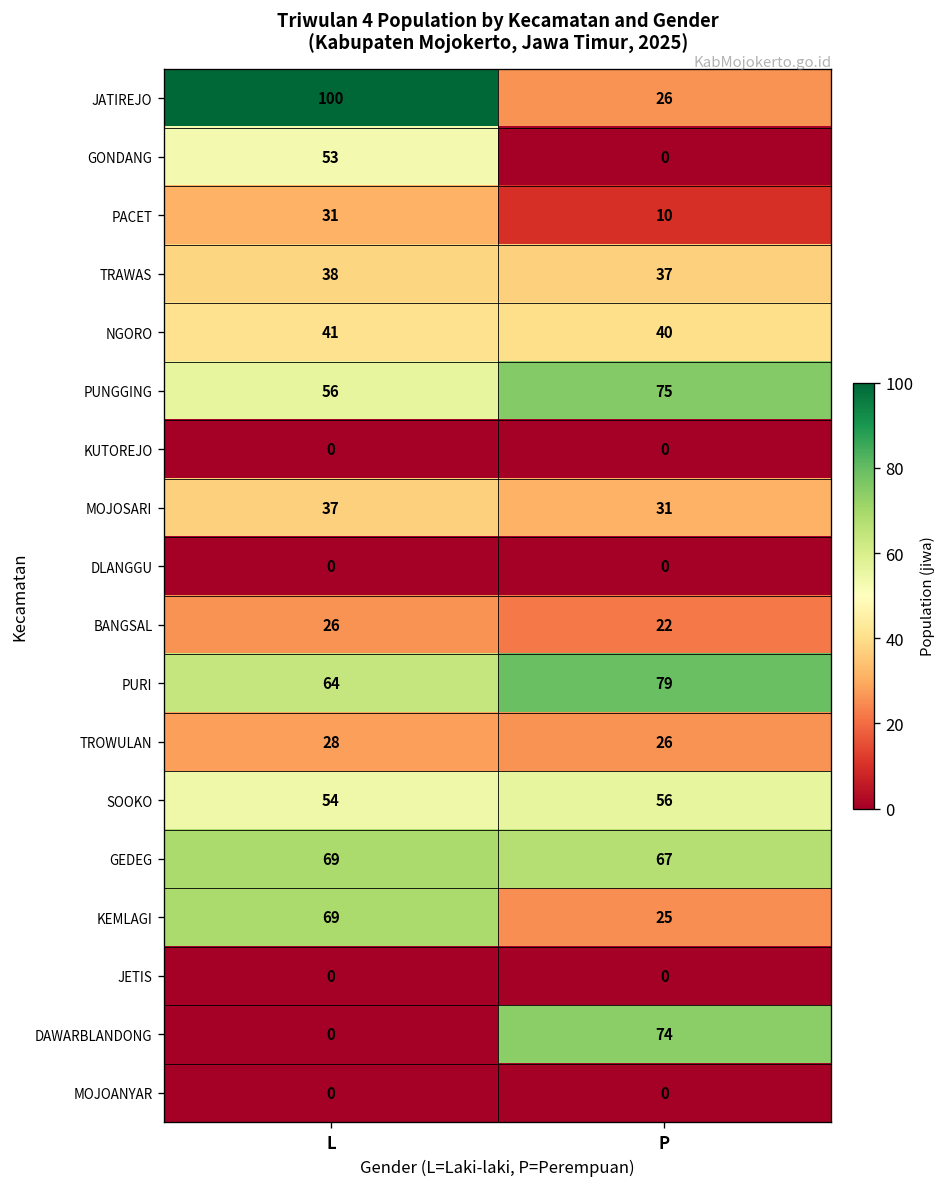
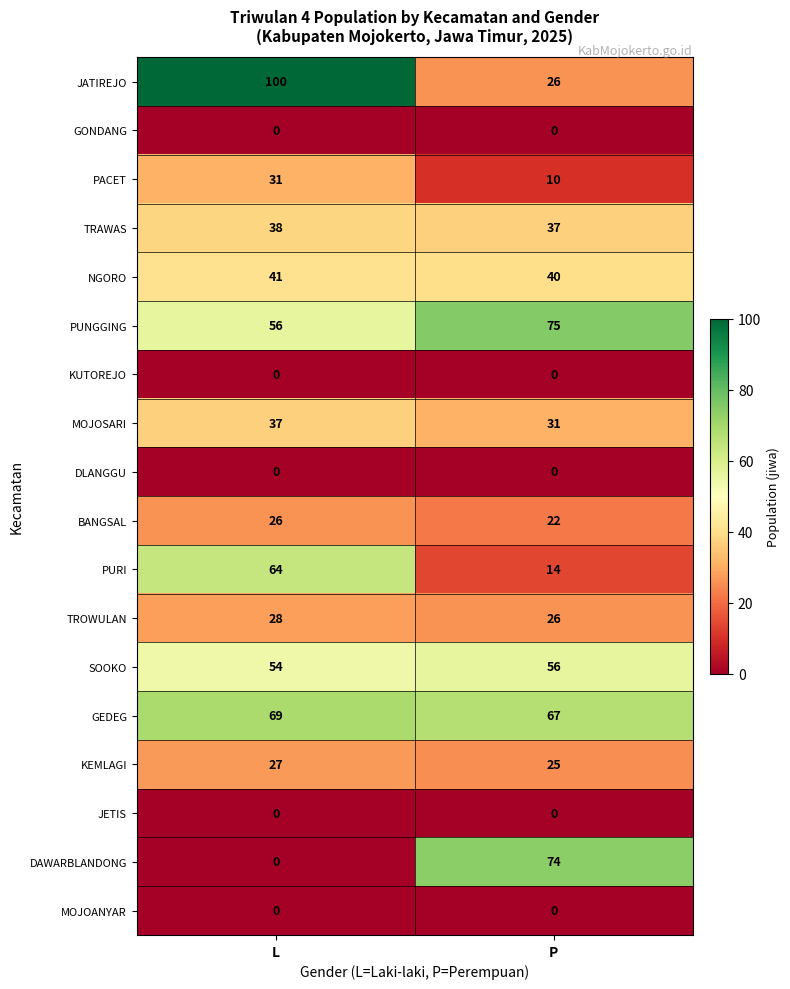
GONDANG, L: 53 -> 0
PURI, P: 79 -> 14
KEMLAGI, L: 69 -> 27
